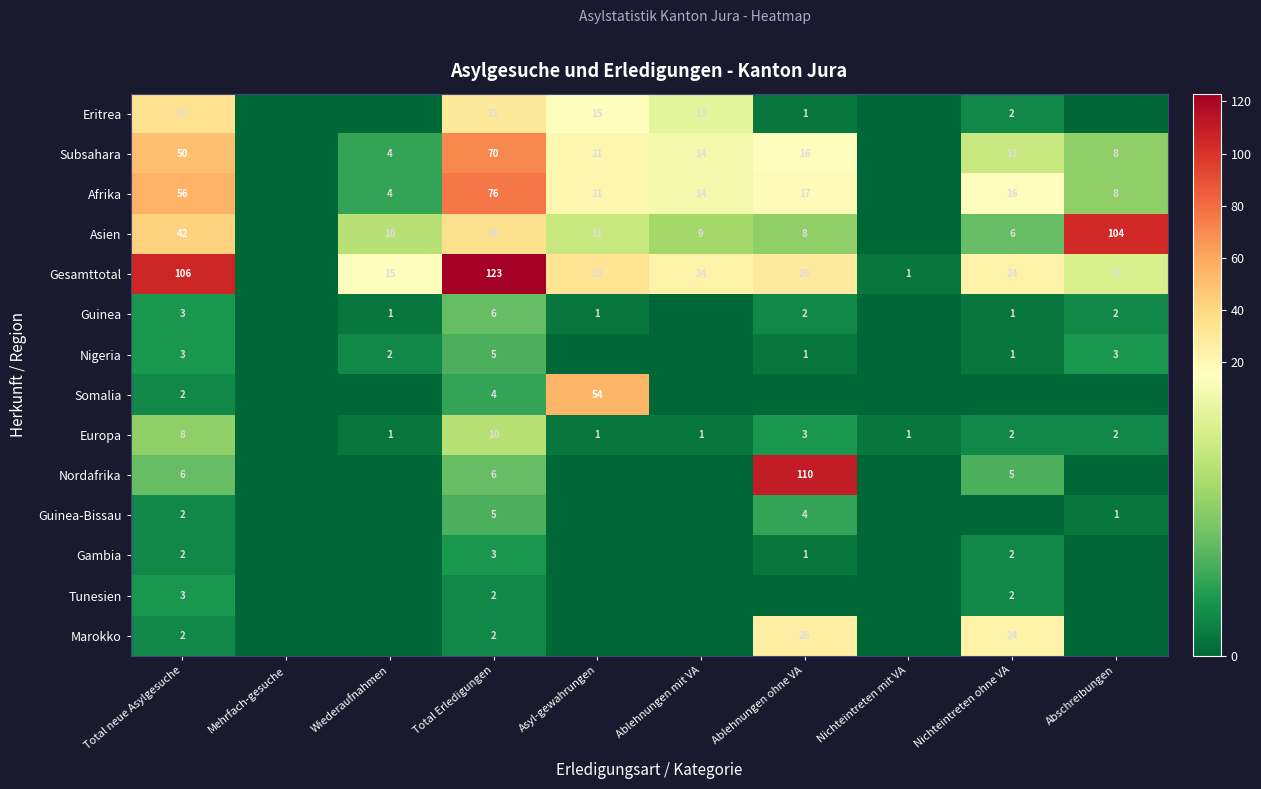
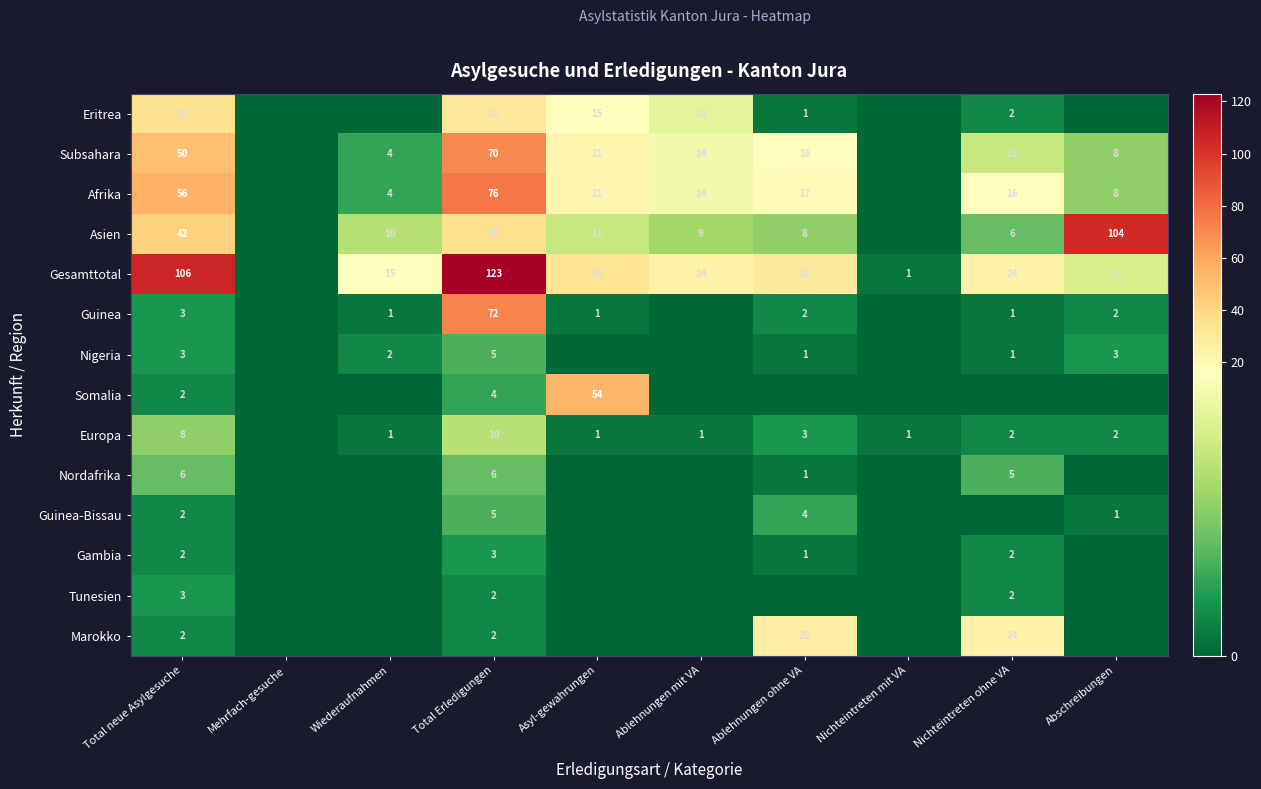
Guinea, Total Erledigungen: 6 -> 72
Nordafrika, Ablehnungen ohne VA: 110 -> 1
